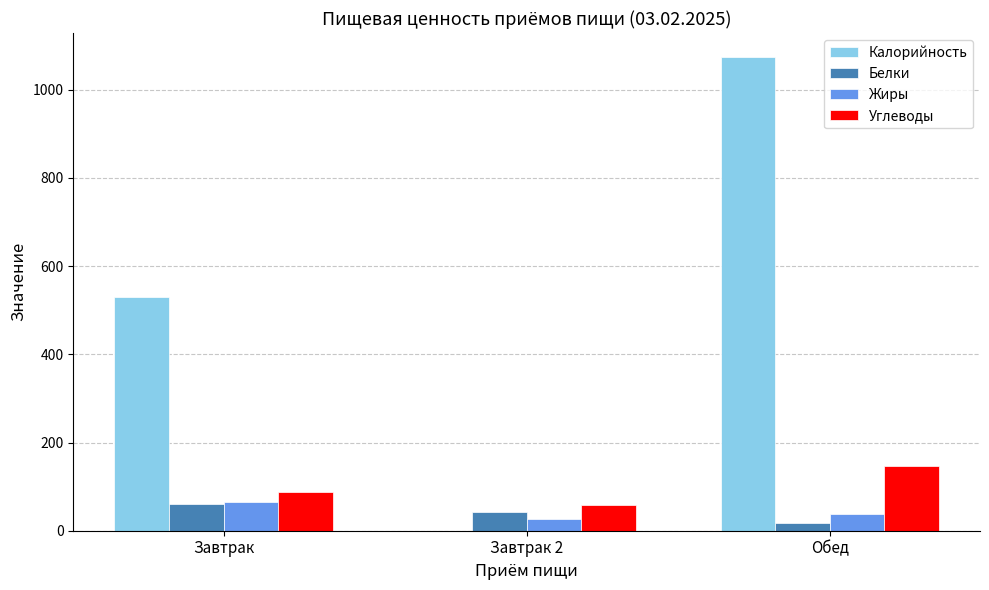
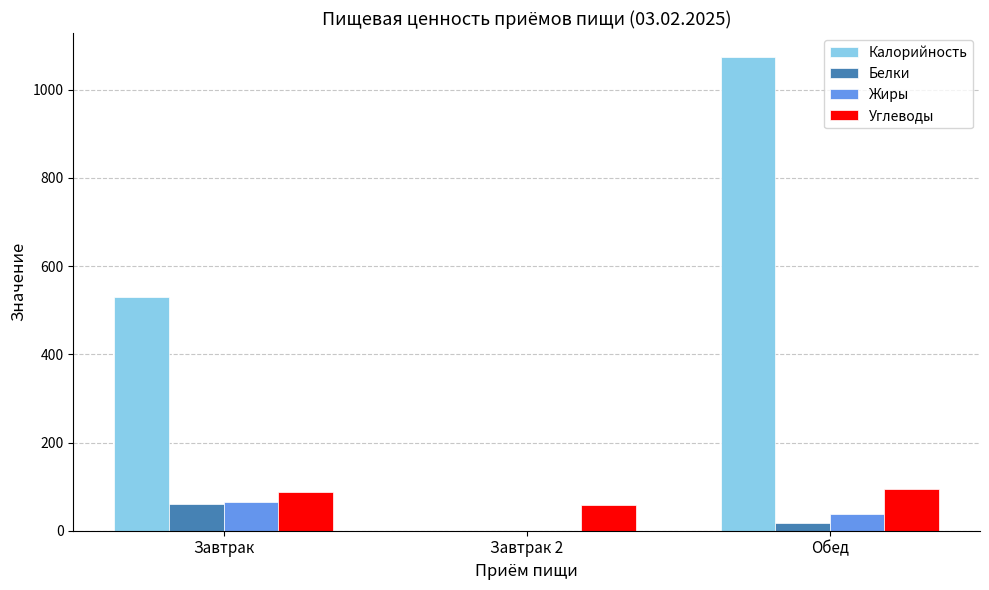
Белки, Завтрак 2: 40 -> 0
Жиры, Завтрак 2: 30 -> 0
Углеводы, Обед: 150 -> 100
